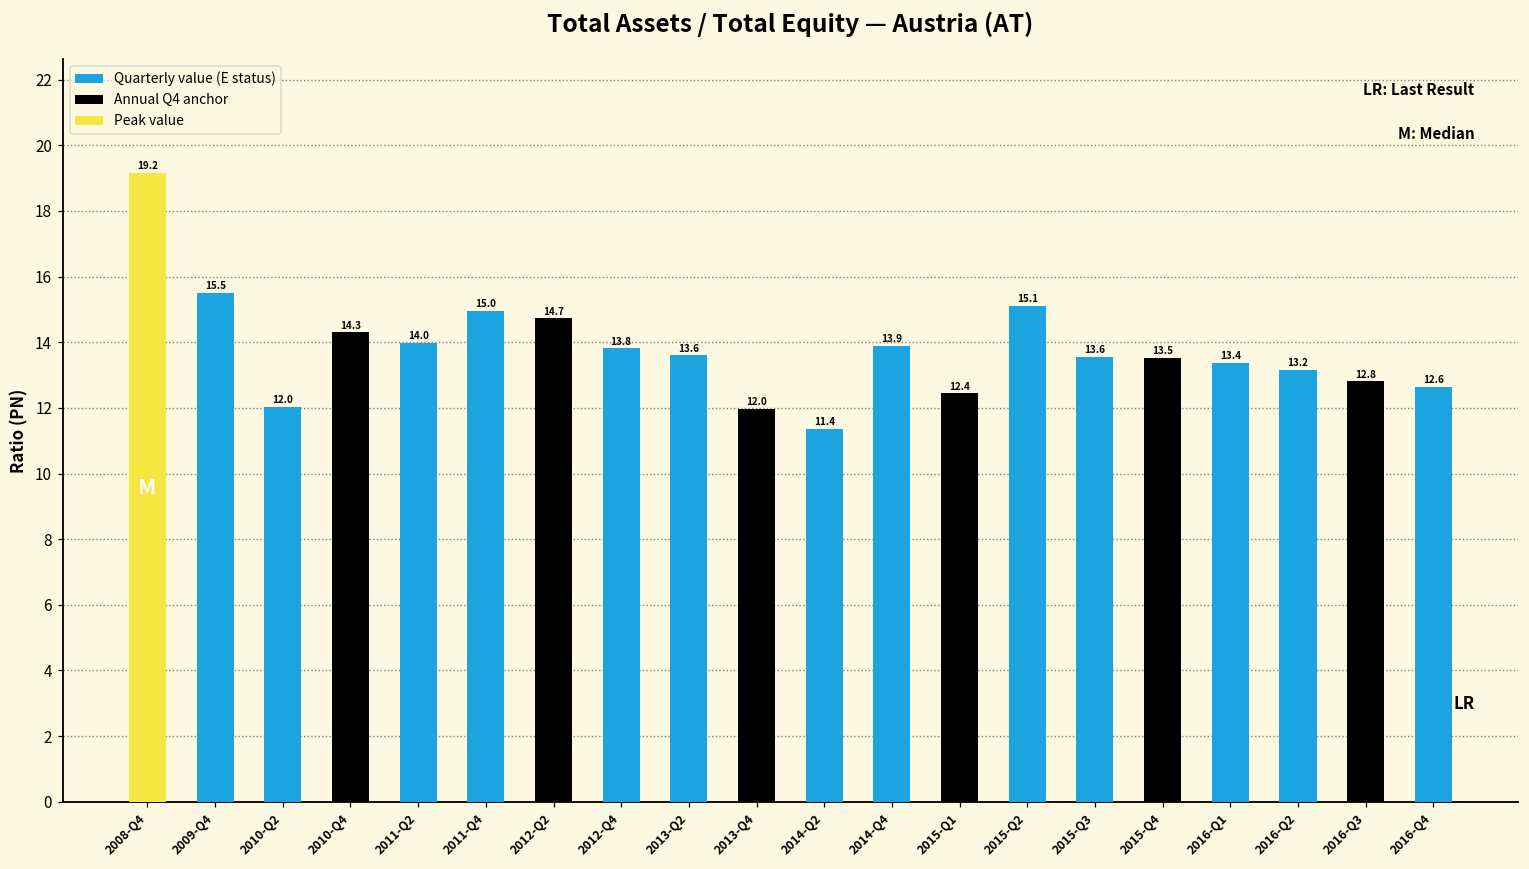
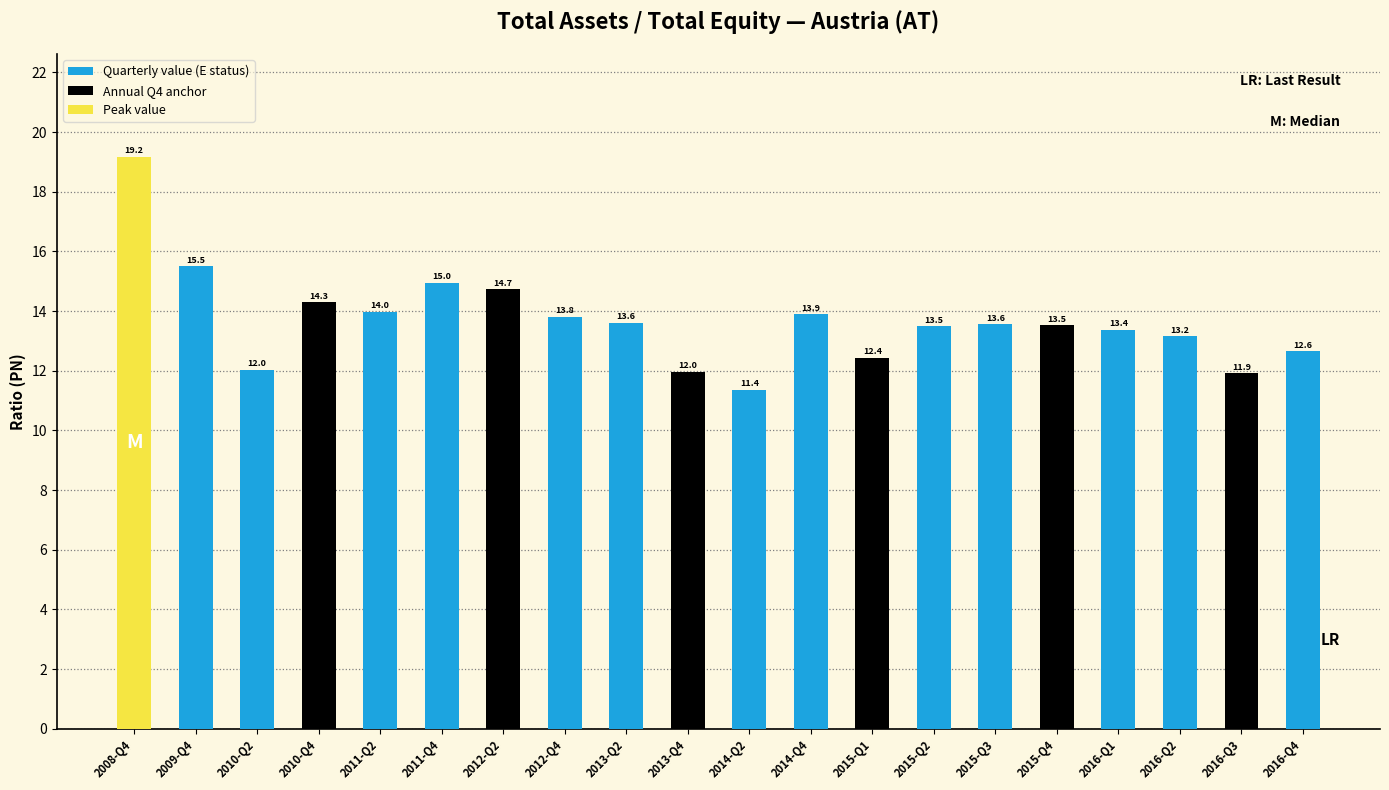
2015-Q2: 15.1 -> 13.5
2016-Q3: 12.8 -> 11.9
